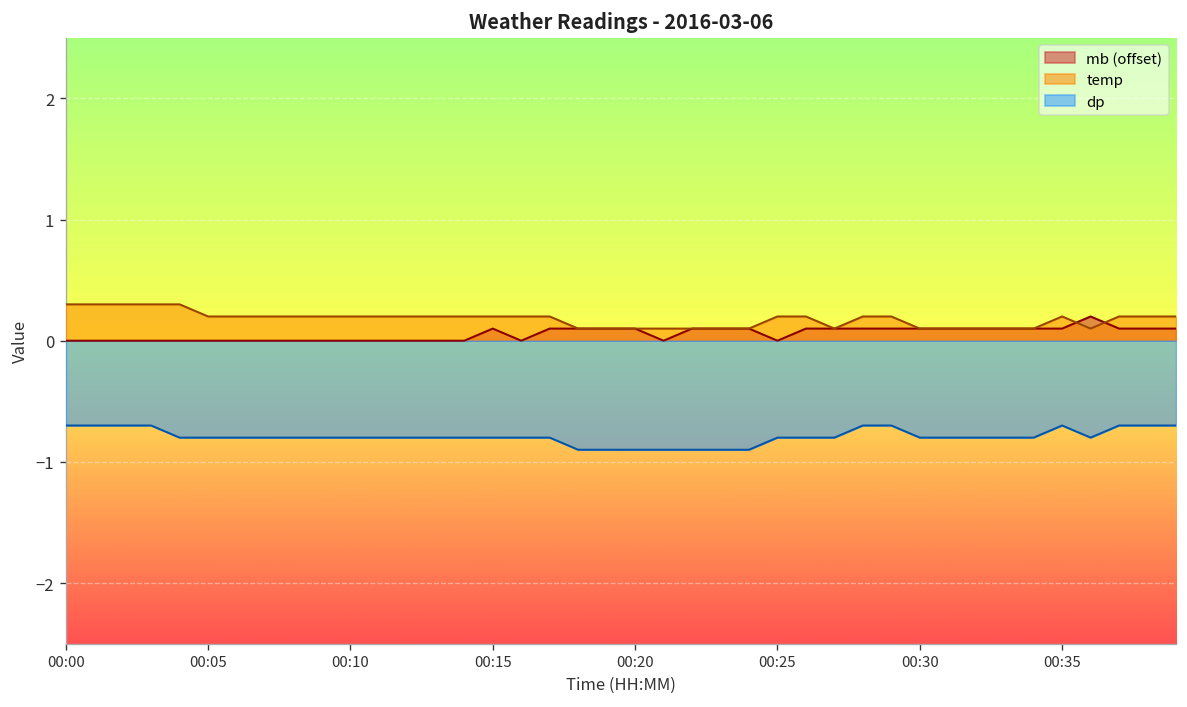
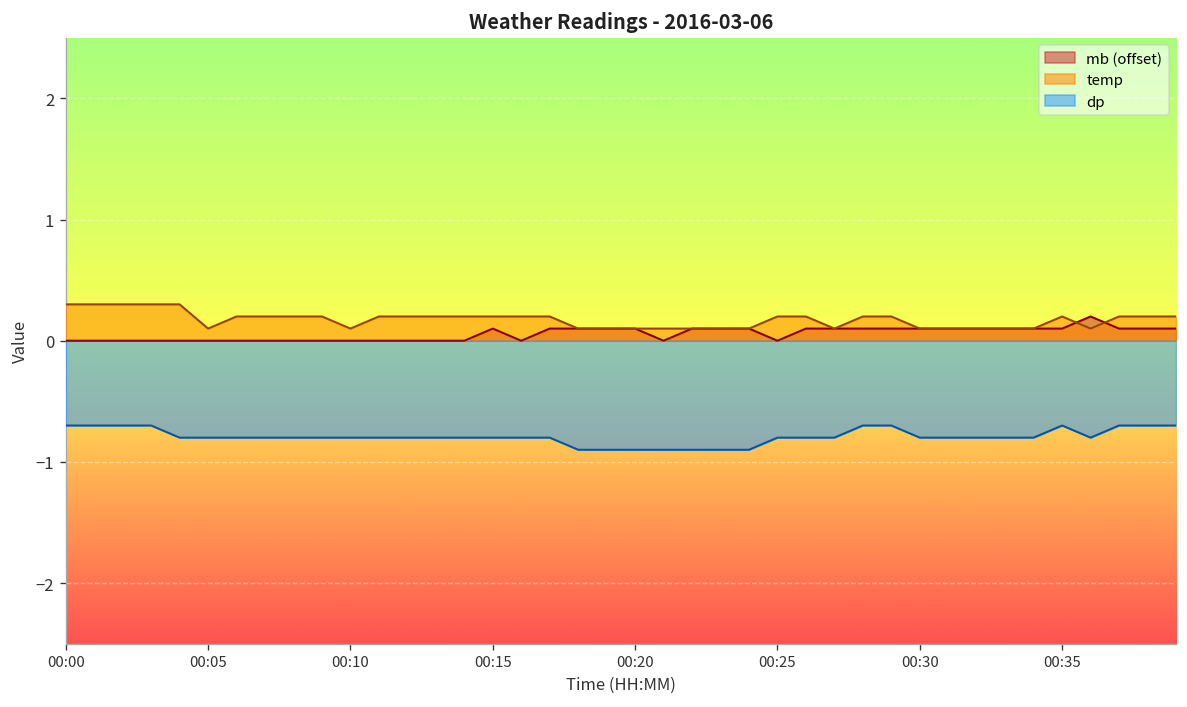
temp, 00:05: 0.2 -> 0.1
temp, 00:10: 0.2 -> 0.1
